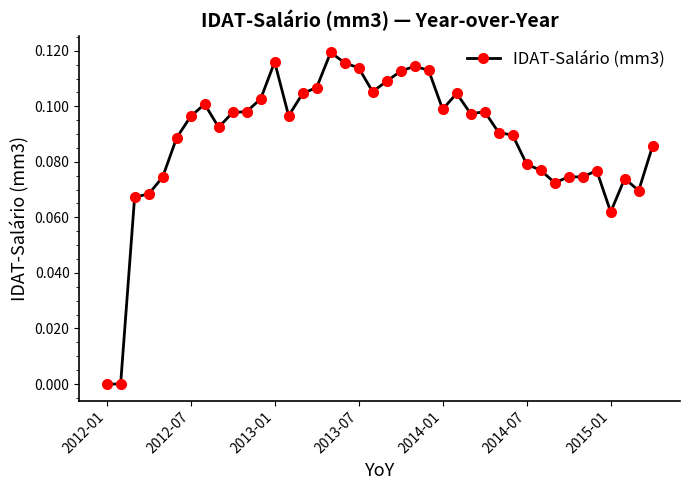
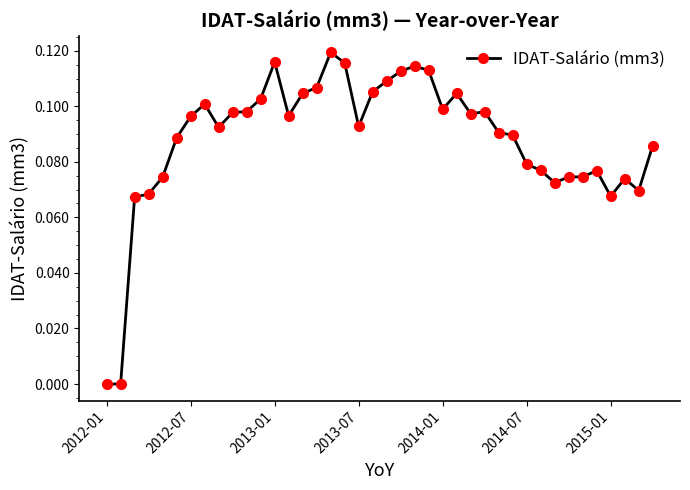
2013-07: 0.114 -> 0.093
2015-01: 0.062 -> 0.068
